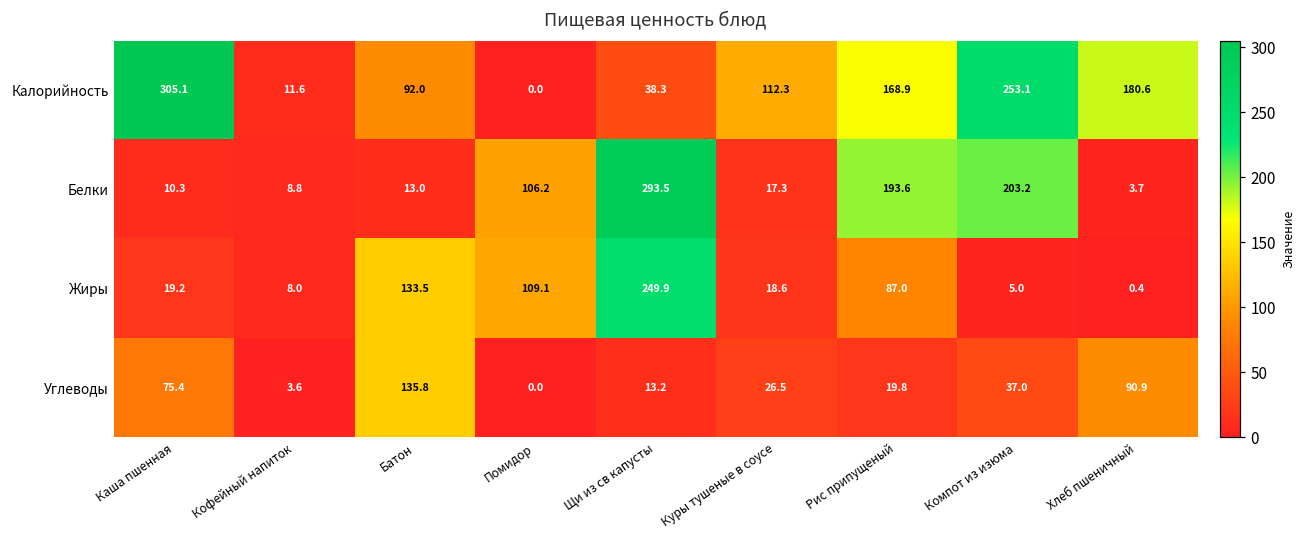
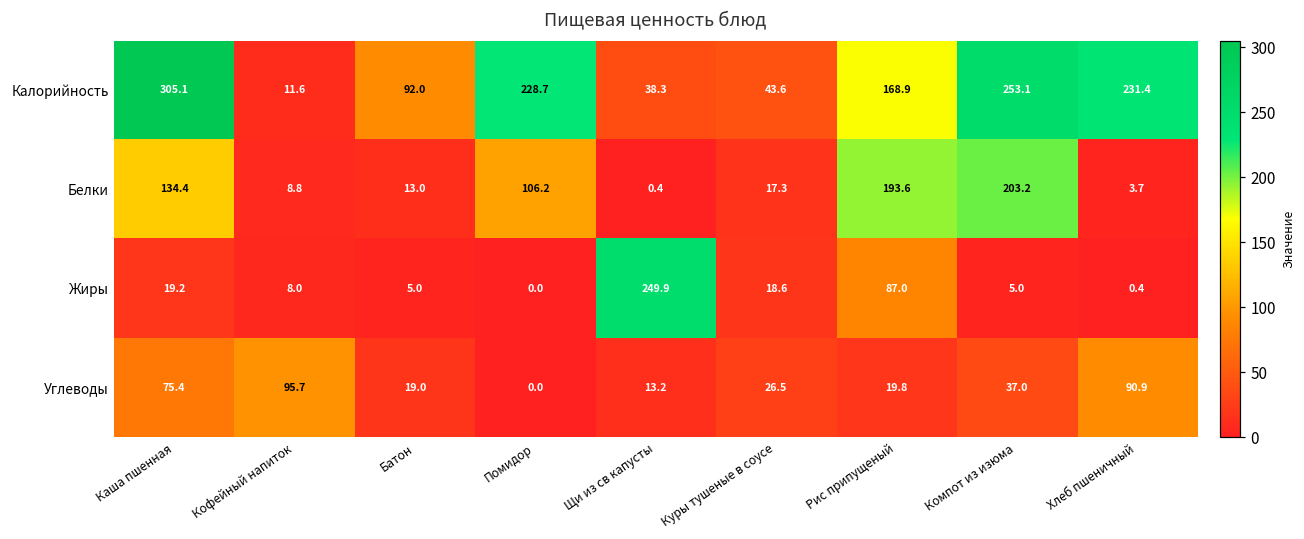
Калорийность, Помидор: 0.0 -> 228.7
Калорийность, Куры тушеные в соусе: 112.3 -> 43.6
Калорийность, Хлеб пшеничный: 180.6 -> 231.4
Белки, Каша пшенная: 10.3 -> 134.4
Белки, Щи из св капусты: 293.5 -> 0.4
Жиры, Батон: 133.5 -> 5.0
Жиры, Помидор: 109.1 -> 0.0
Углеводы, Кофейный напиток: 3.6 -> 95.7
Углеводы, Батон: 135.8 -> 19.0
